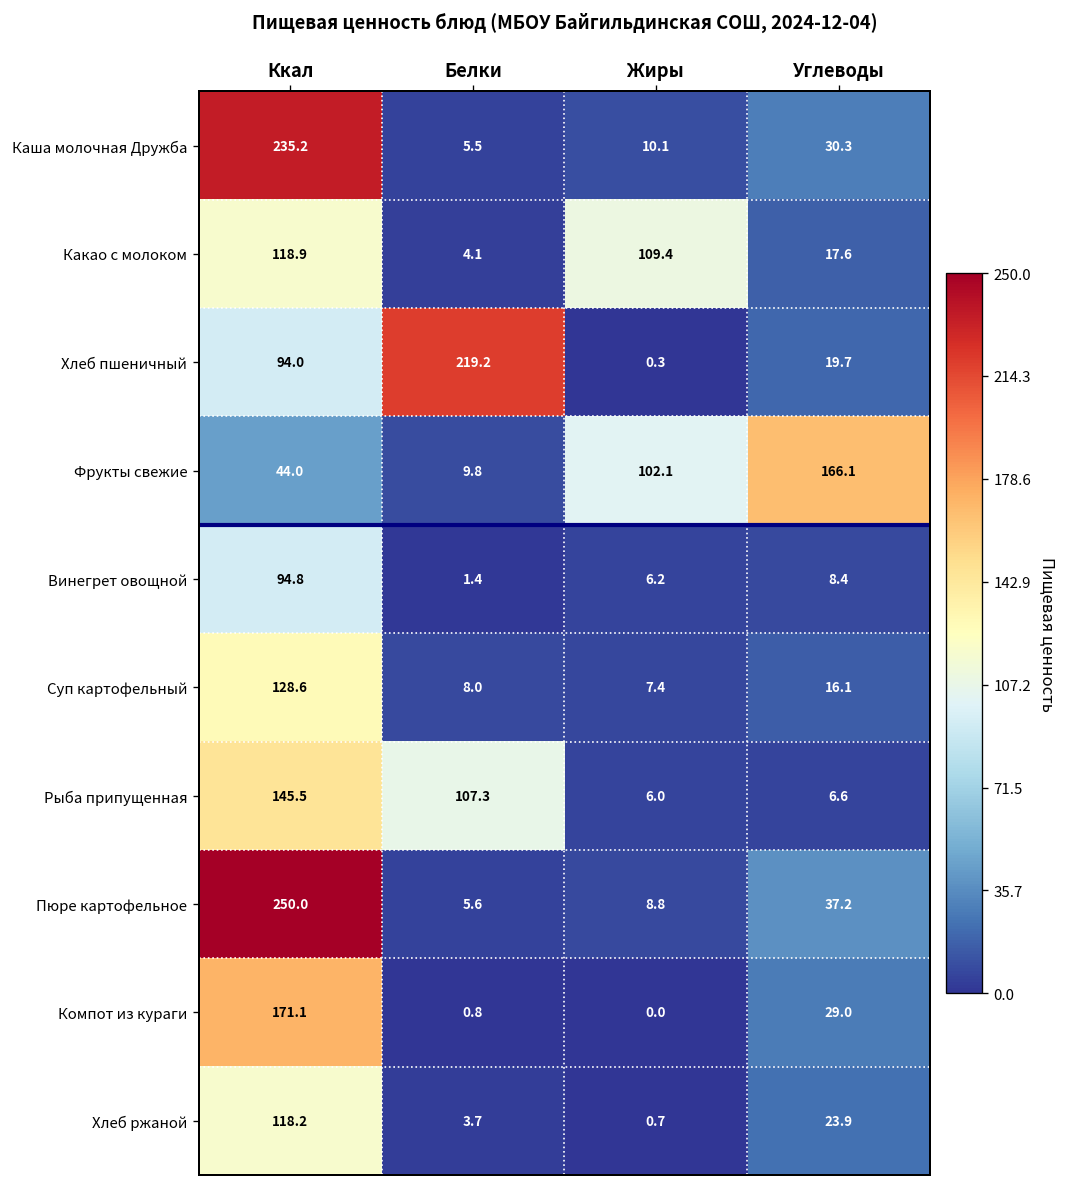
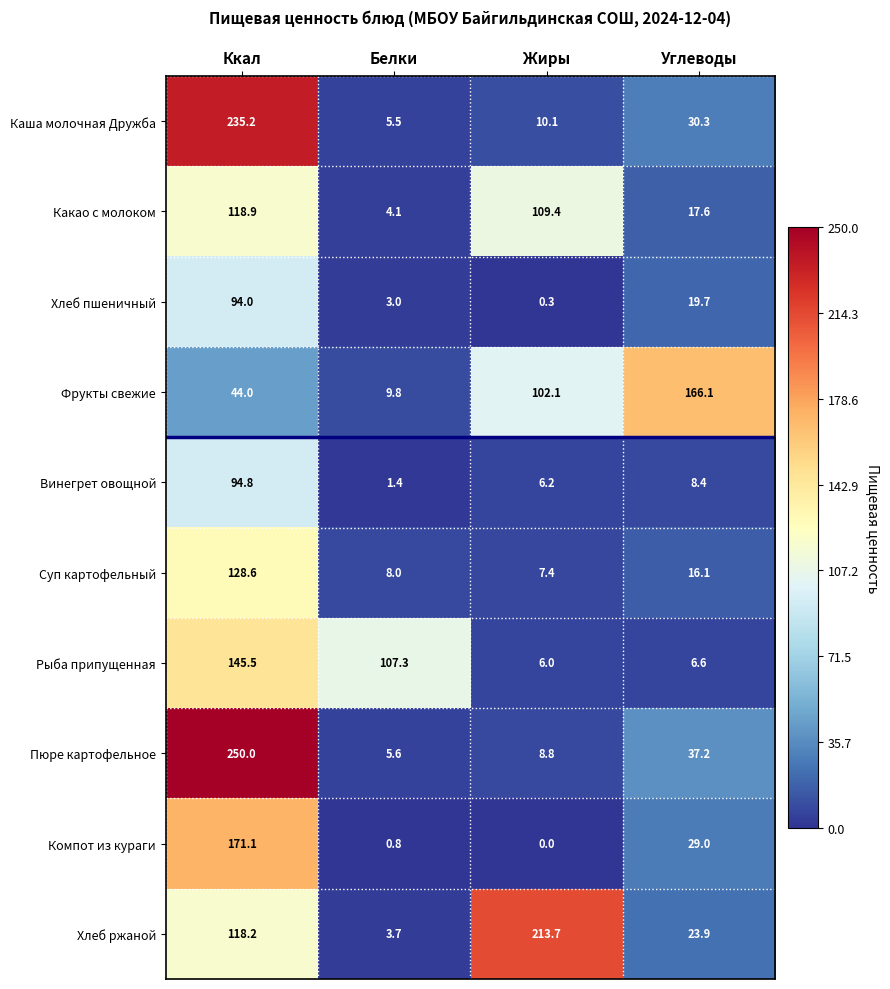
Хлеб пшеничный, Белки: 219.2 -> 3.0
Хлеб ржаной, Жиры: 0.7 -> 213.7
